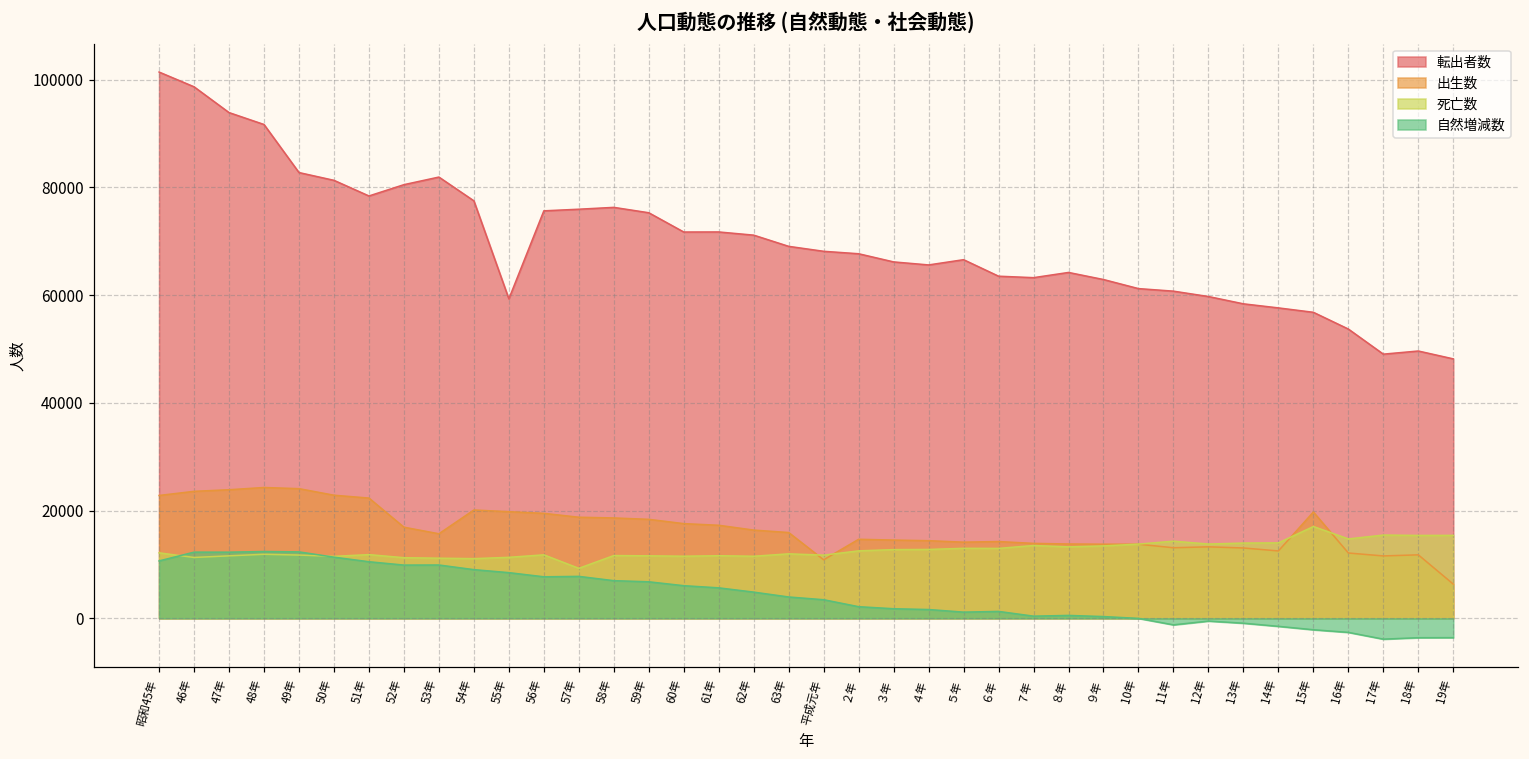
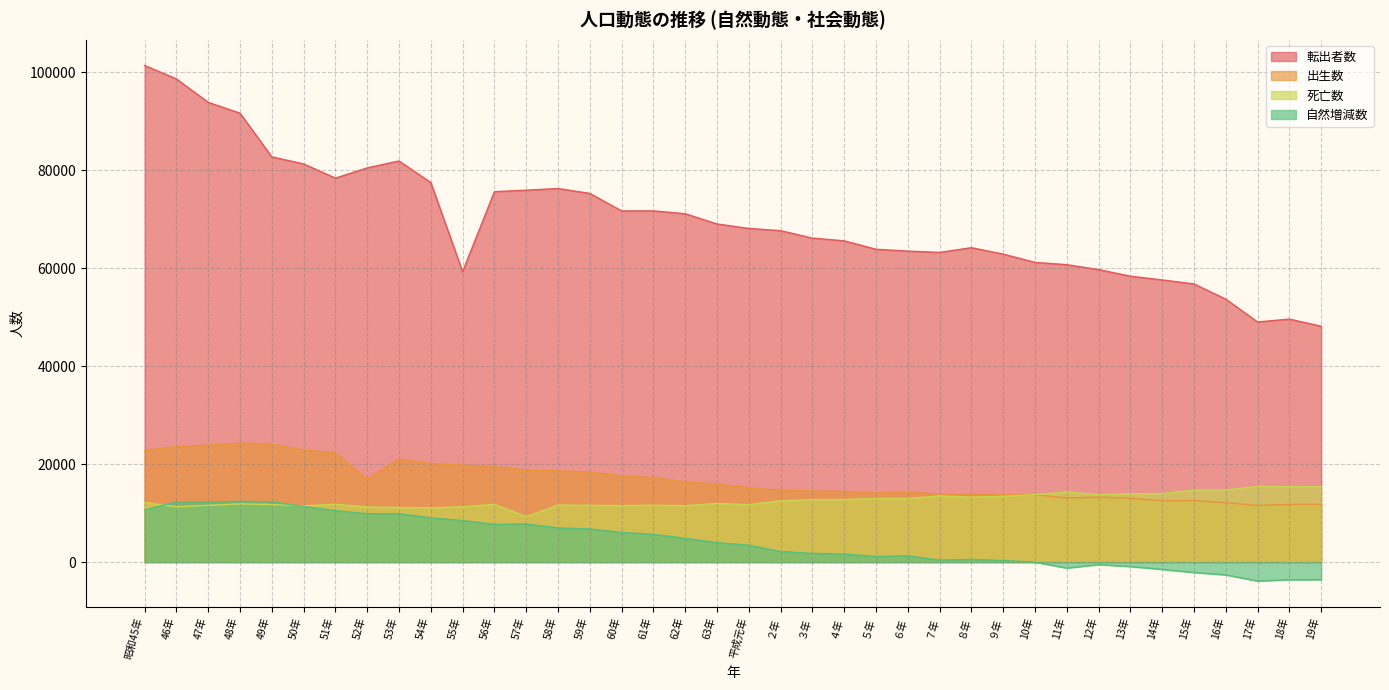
出生数, 53年: 16000 -> 21000
出生数, 平成元年: 11000 -> 15000
転出者数, ５年: 67000 -> 64000
出生数, 15年: 20000 -> 13000
死亡数, 15年: 17000 -> 15000
出生数, 19年: 6000 -> 12000
